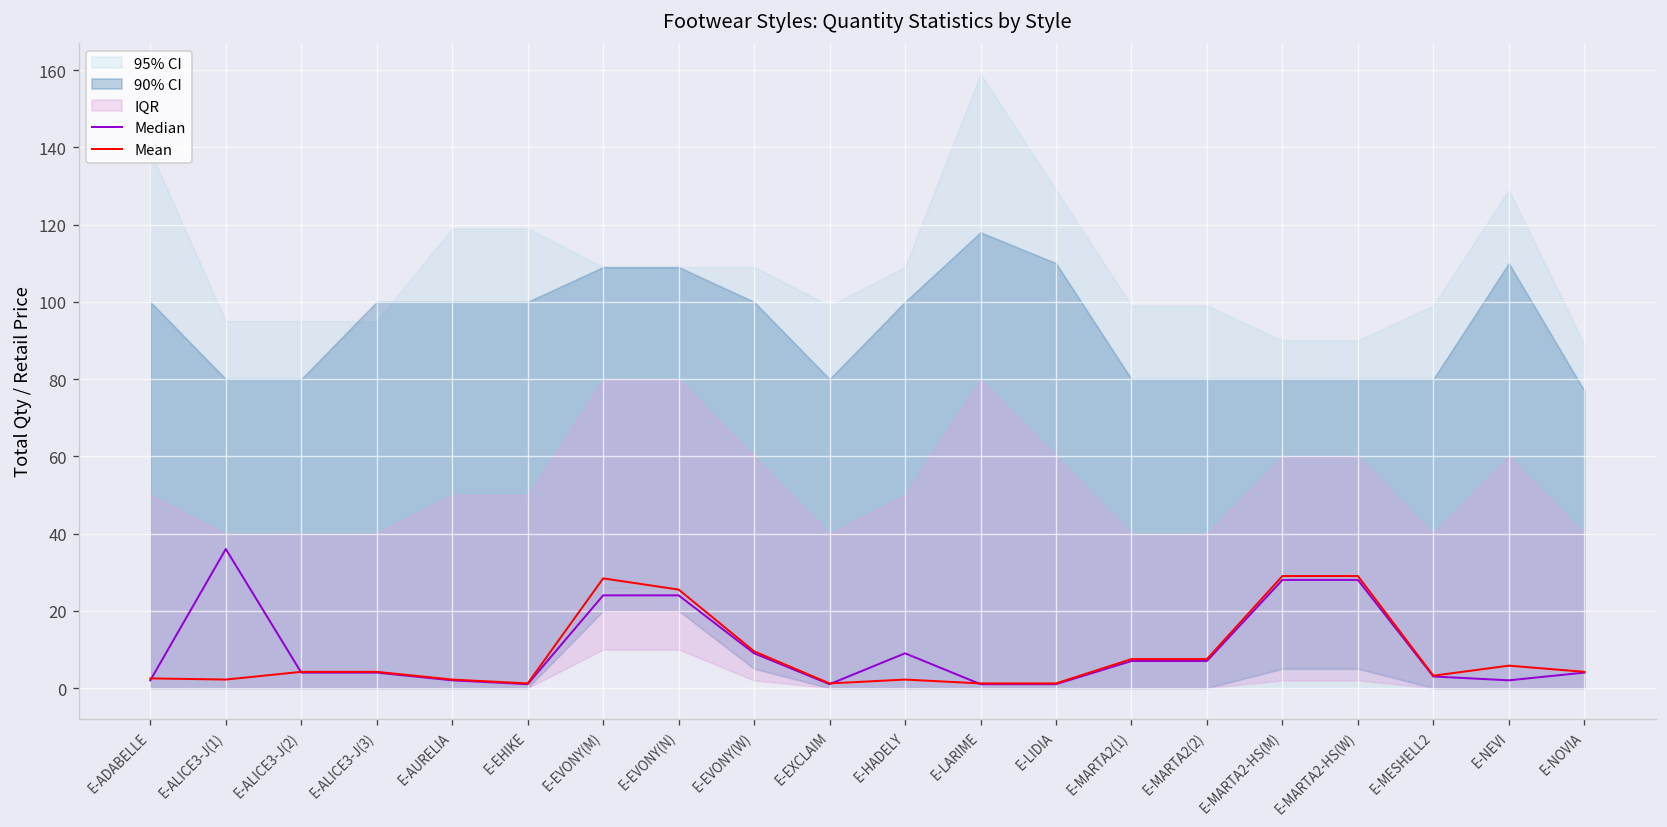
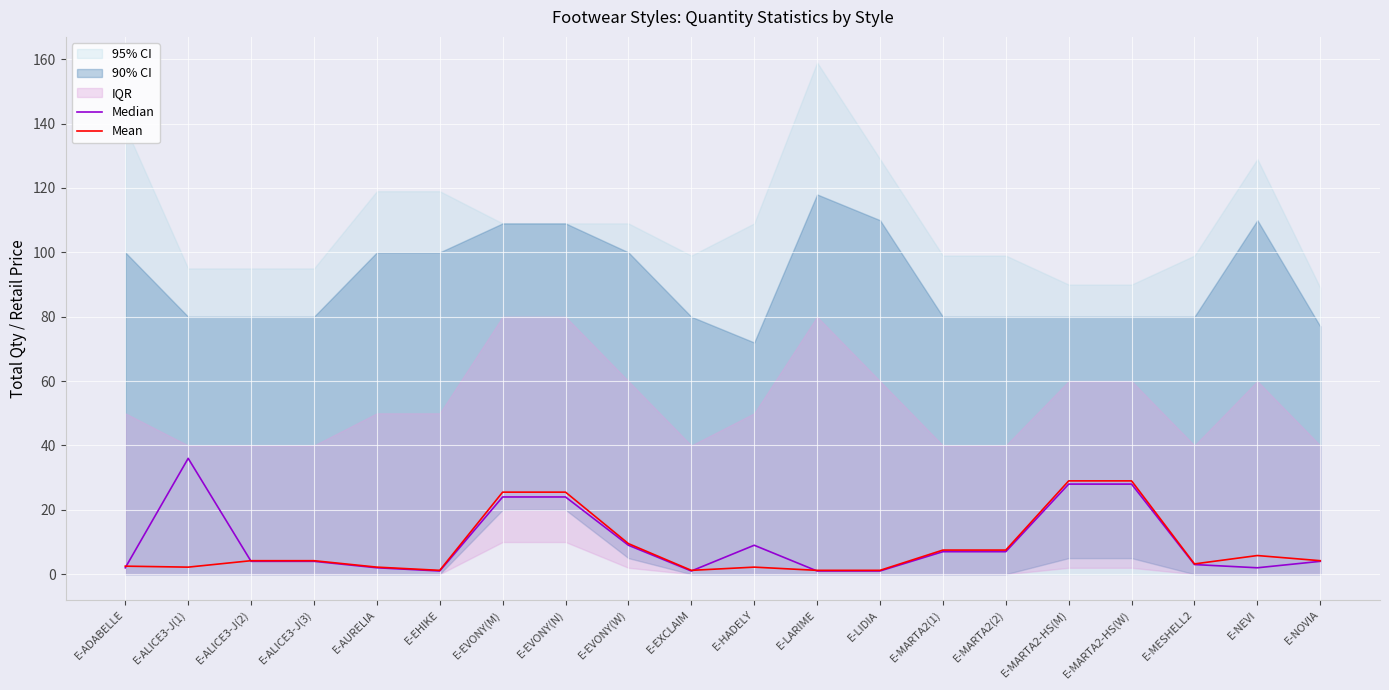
90% CI, E-ALICE3-J(3): 100 -> 80
Mean, E-EVONY(M): 28 -> 26
90% CI, E-HADELY: 100 -> 72
